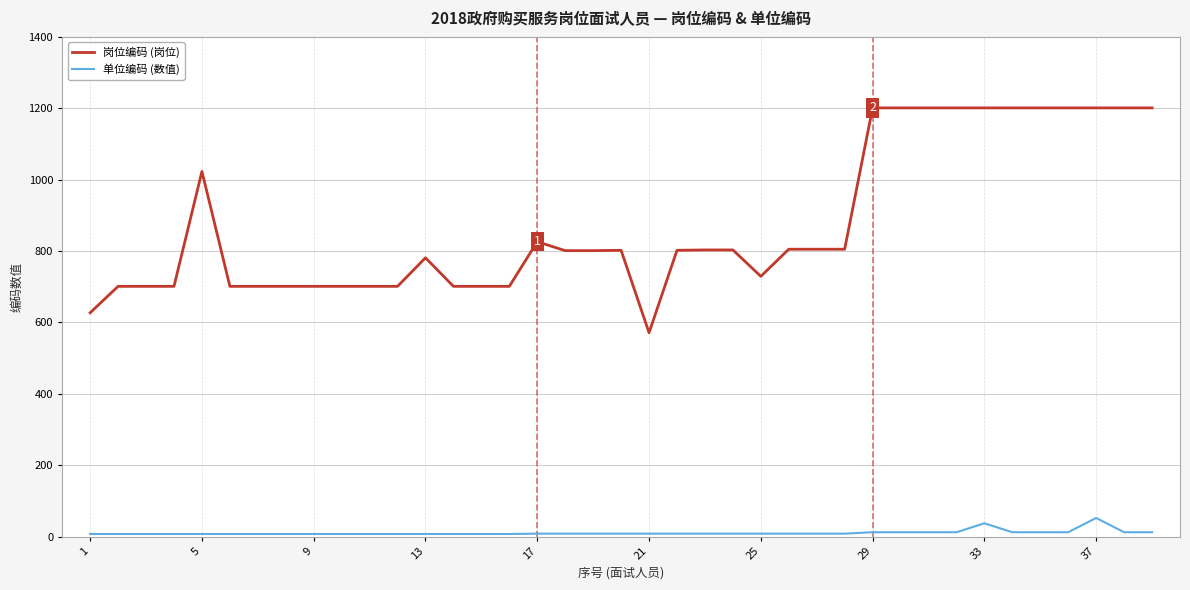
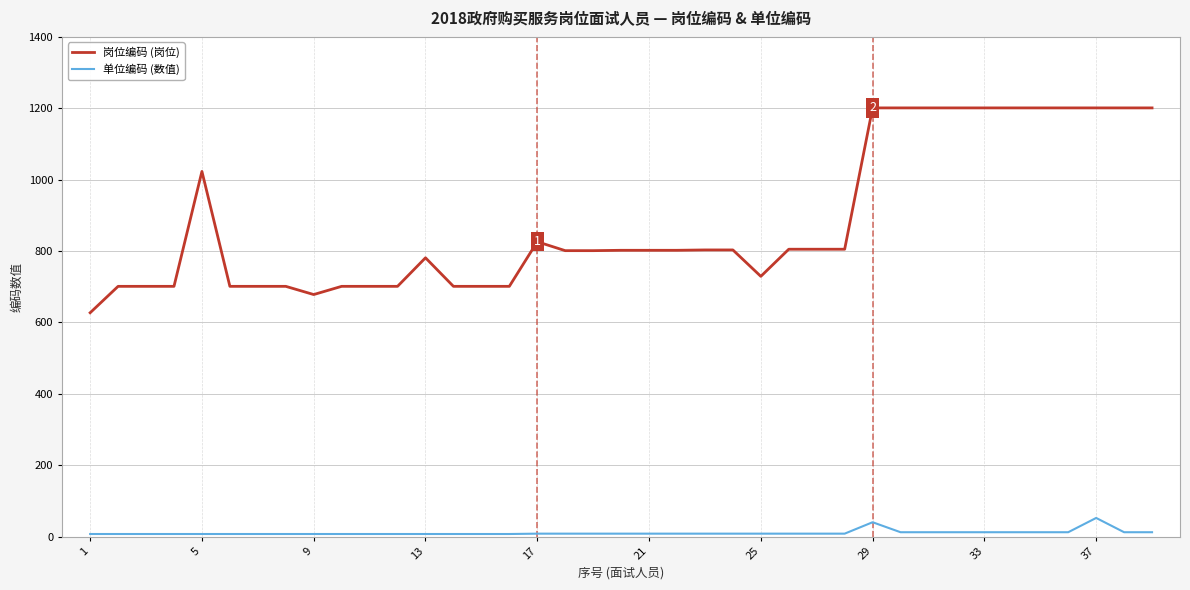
岗位编码 (岗位), 9: 700 -> 680
岗位编码 (岗位), 21: 570 -> 800
单位编码 (数值), 29: 10 -> 40
单位编码 (数值), 33: 40 -> 10
